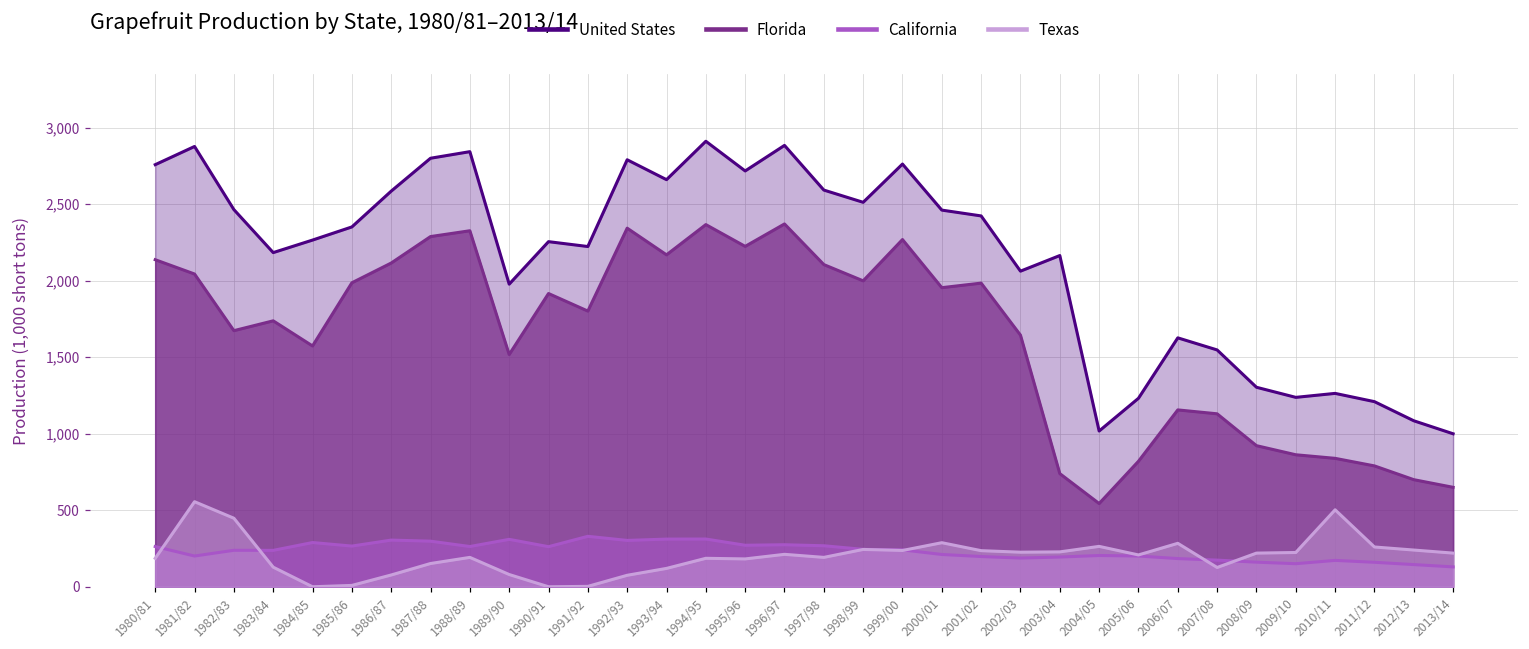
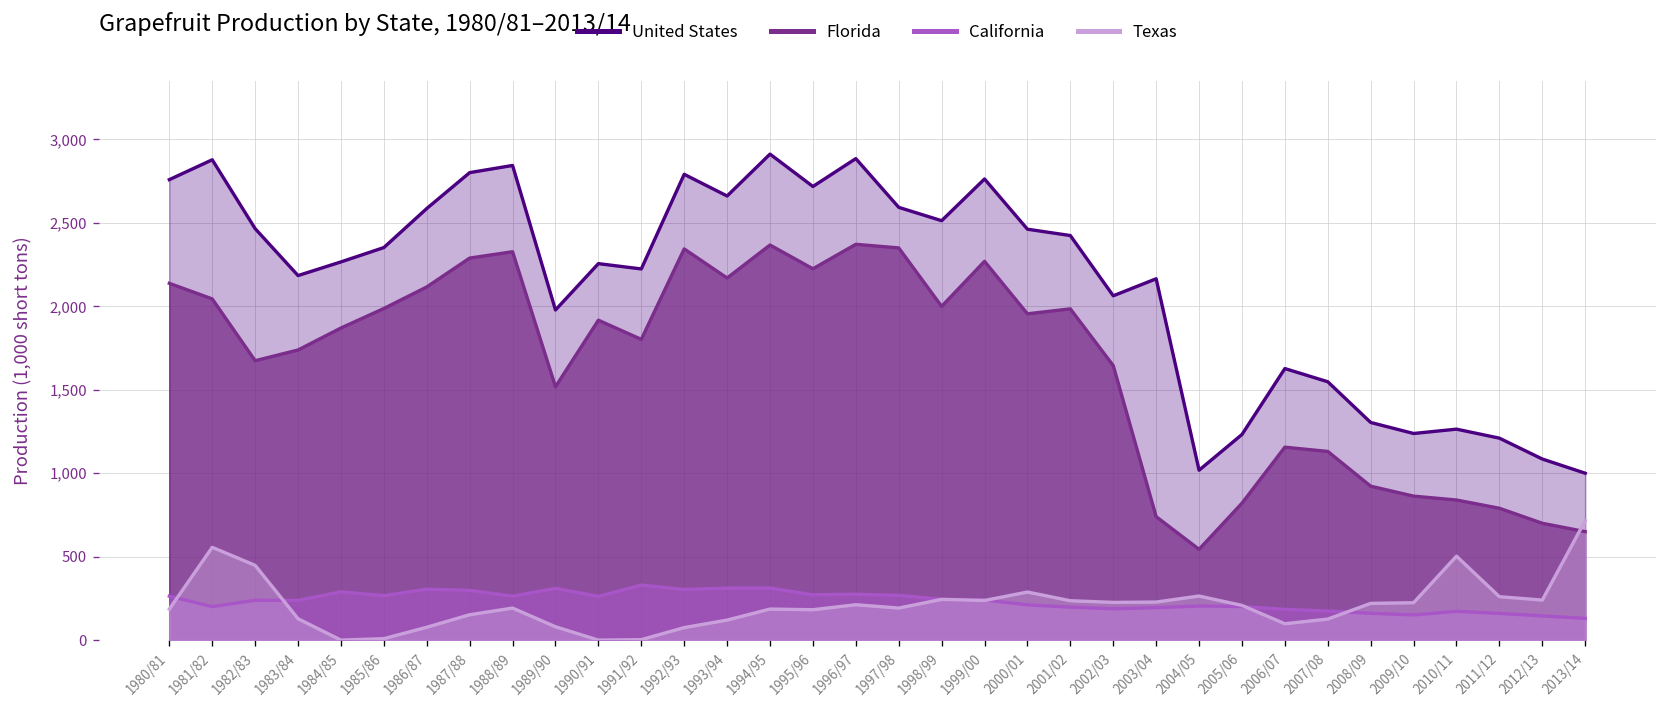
Florida, 1984/85: 1,570 -> 1,870
Florida, 1997/98: 2,110 -> 2,350
Texas, 2006/07: 280 -> 100
Texas, 2013/14: 220 -> 720
